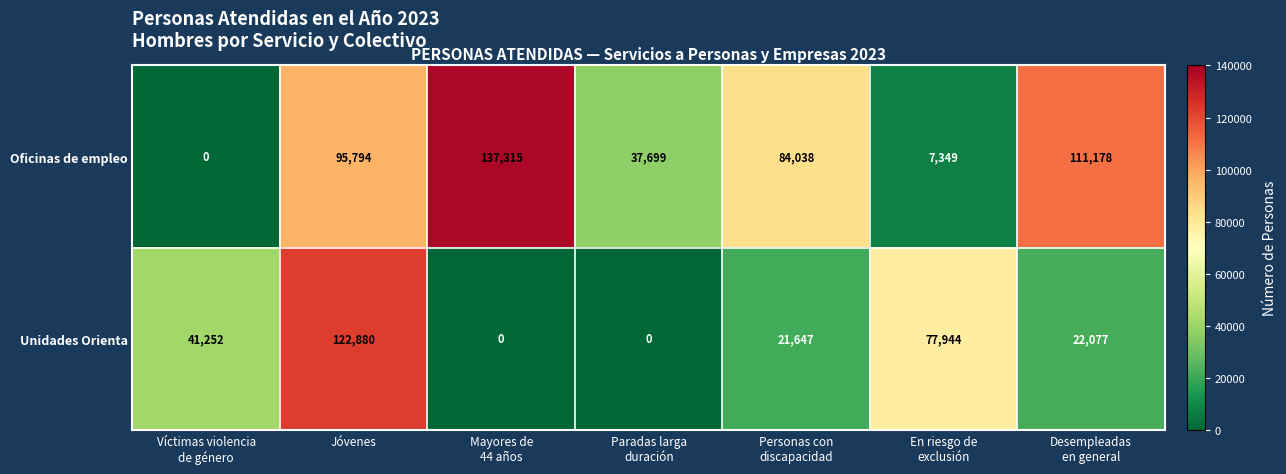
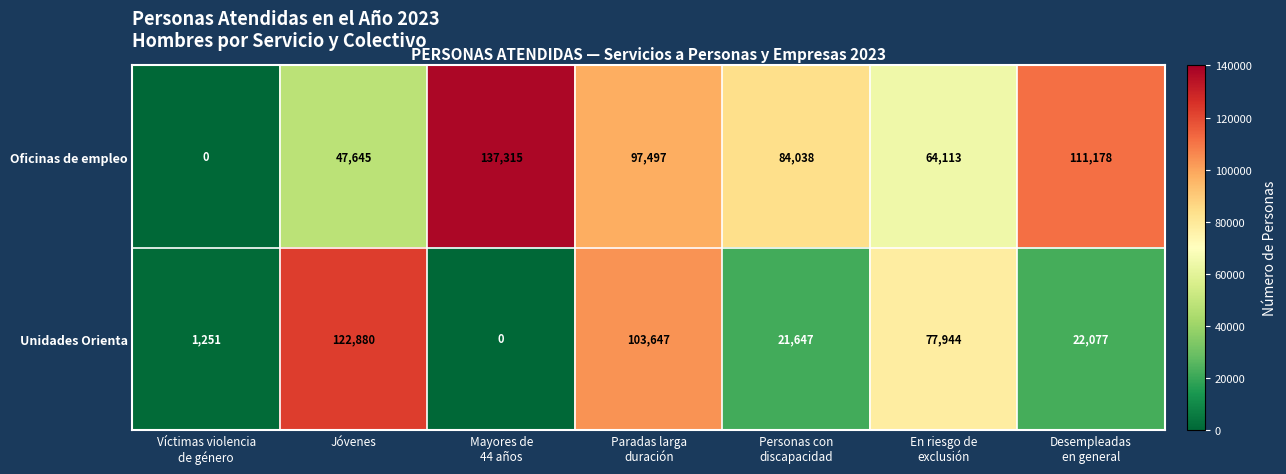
Oficinas de empleo, Jóvenes: 95,794 -> 47,645
Oficinas de empleo, Paradas larga duración: 37,699 -> 97,497
Oficinas de empleo, En riesgo de exclusión: 7,349 -> 64,113
Unidades Orienta, Víctimas violencia de género: 41,252 -> 1,251
Unidades Orienta, Paradas larga duración: 0 -> 103,647
